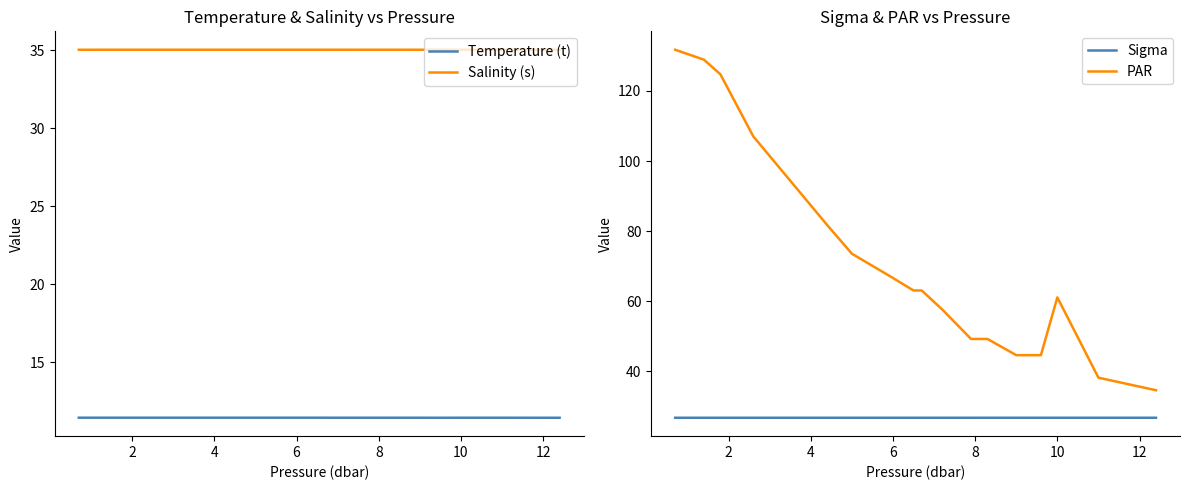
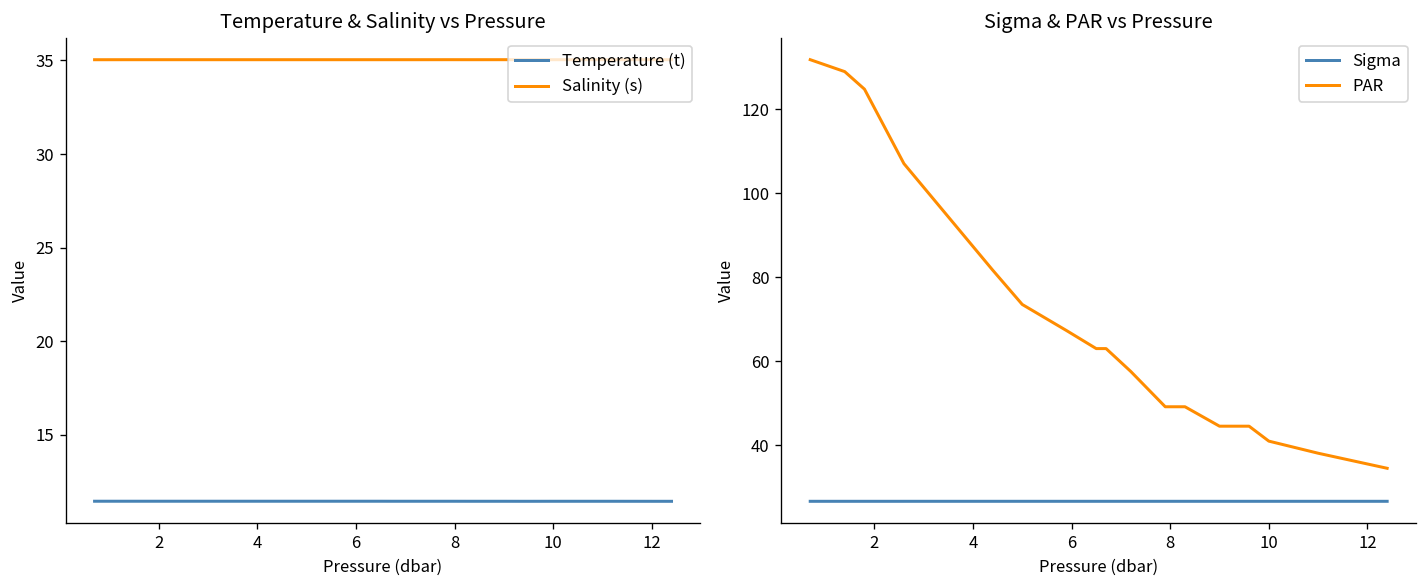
Sigma & PAR vs Pressure, PAR, 10: 61 -> 41
